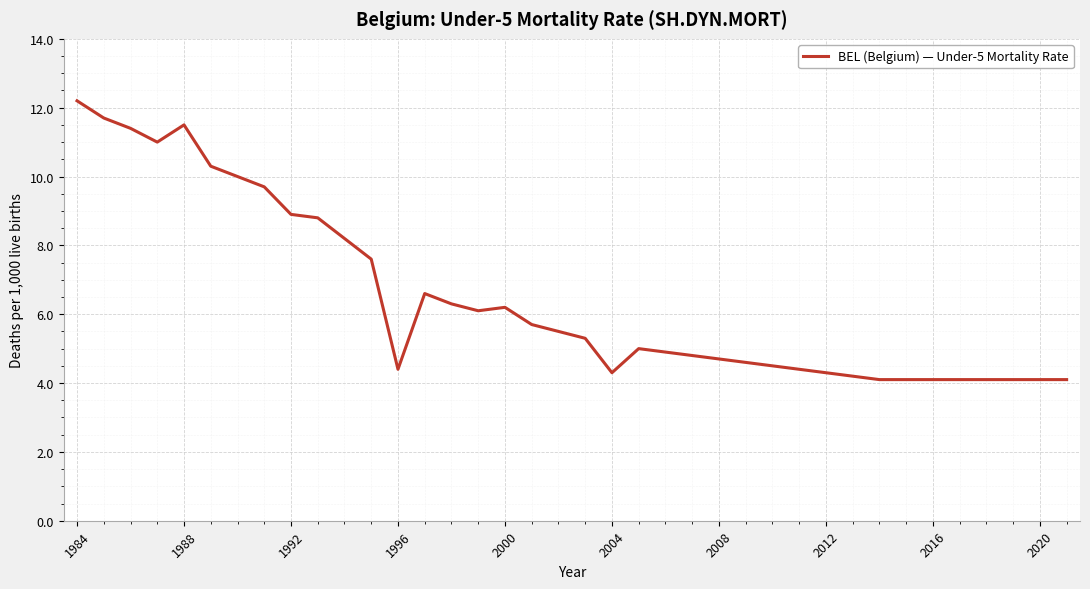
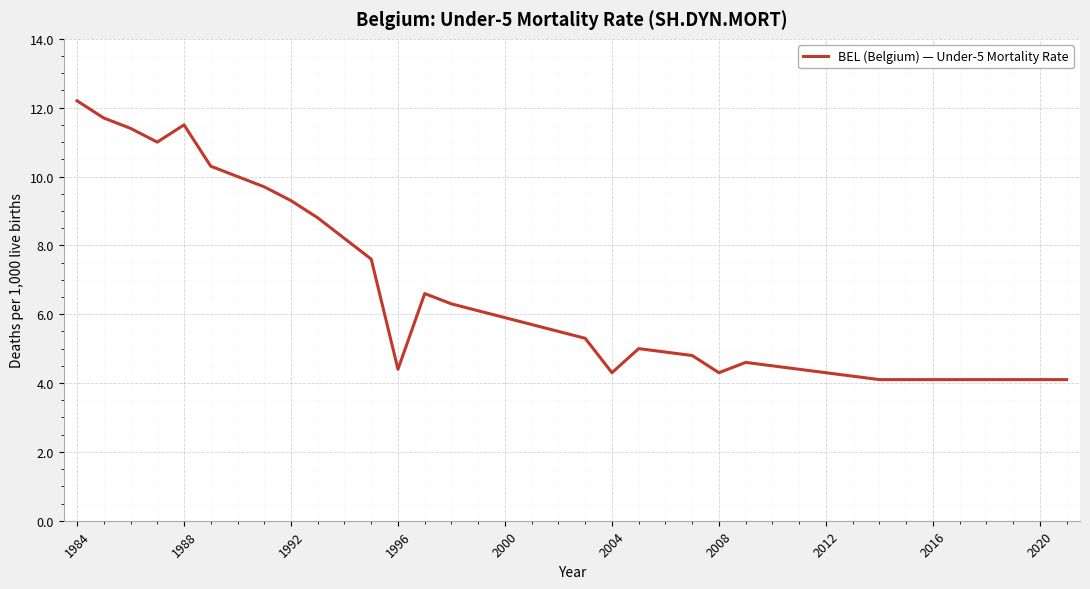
1992: 8.9 -> 9.3
2000: 6.2 -> 5.9
2008: 4.7 -> 4.3
